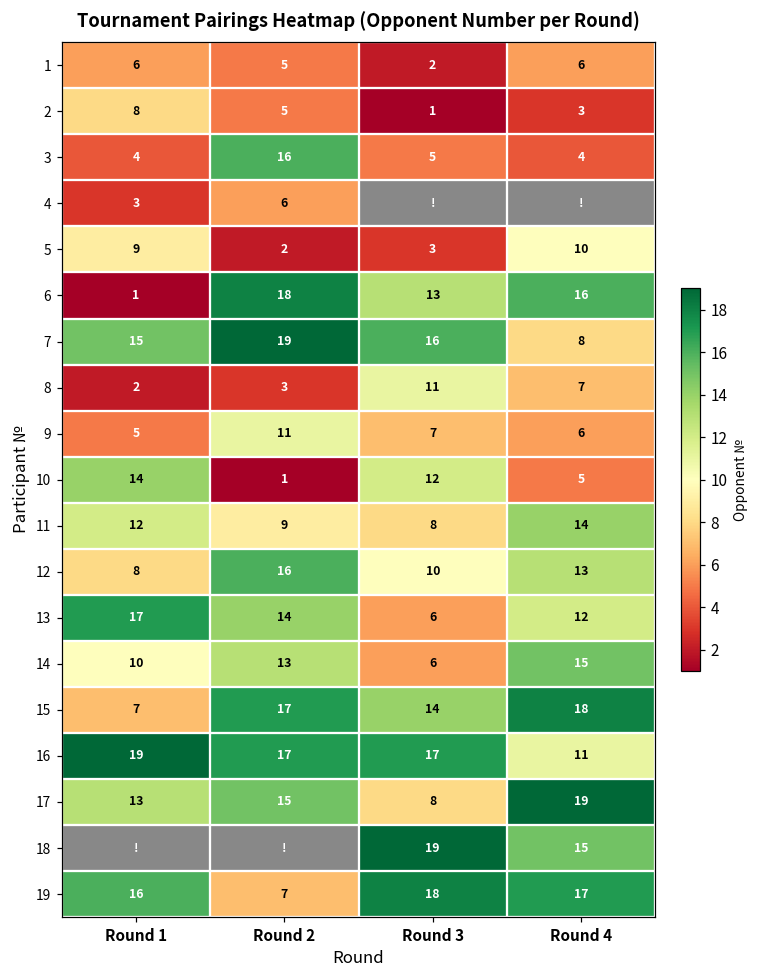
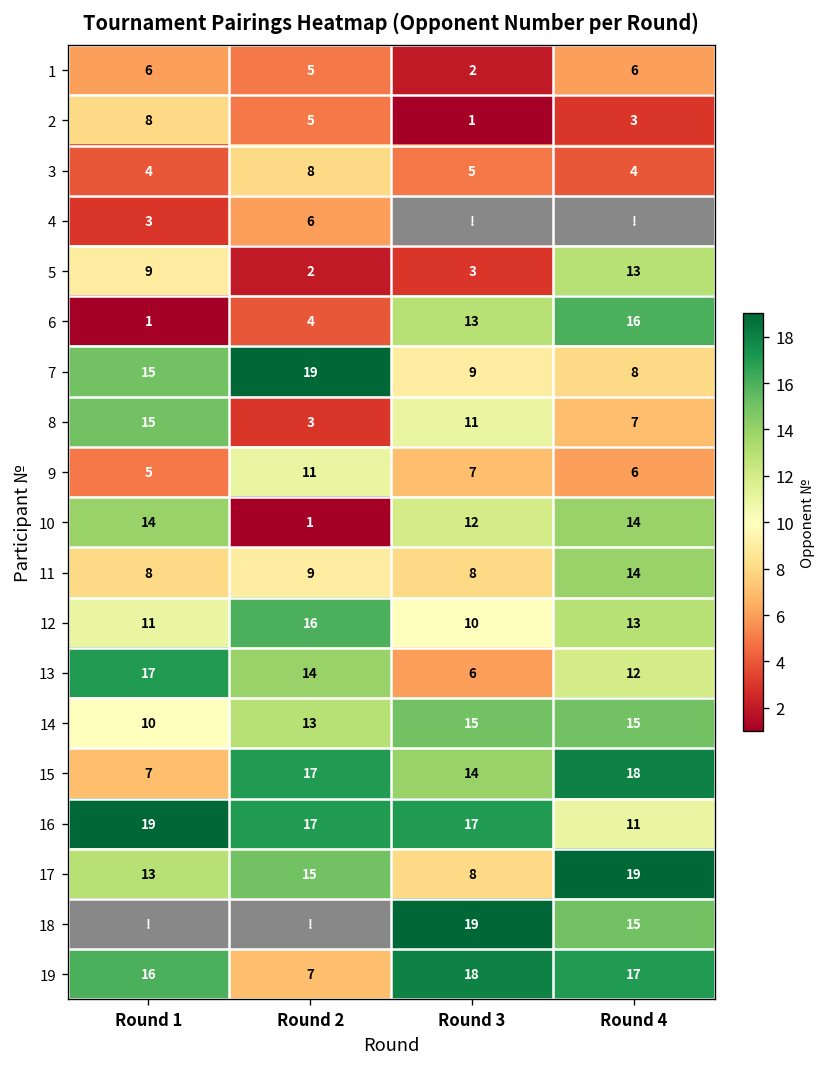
3, Round 2: 16 -> 8
5, Round 4: 10 -> 13
6, Round 2: 18 -> 4
7, Round 3: 16 -> 9
8, Round 1: 2 -> 15
10, Round 4: 5 -> 14
11, Round 1: 12 -> 8
12, Round 1: 8 -> 11
14, Round 3: 6 -> 15
